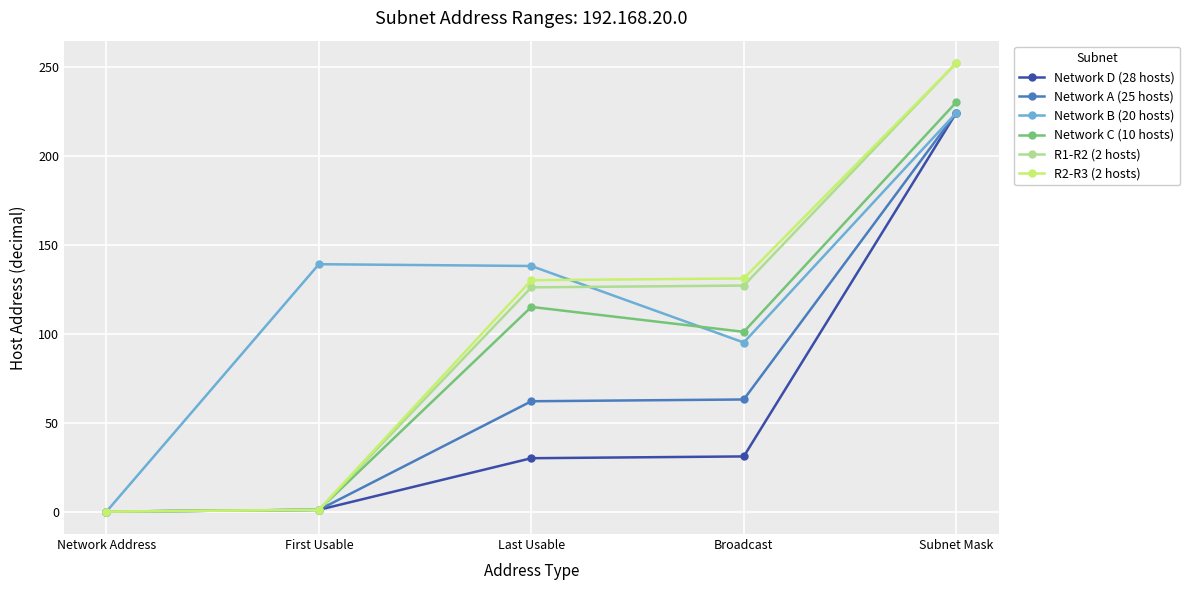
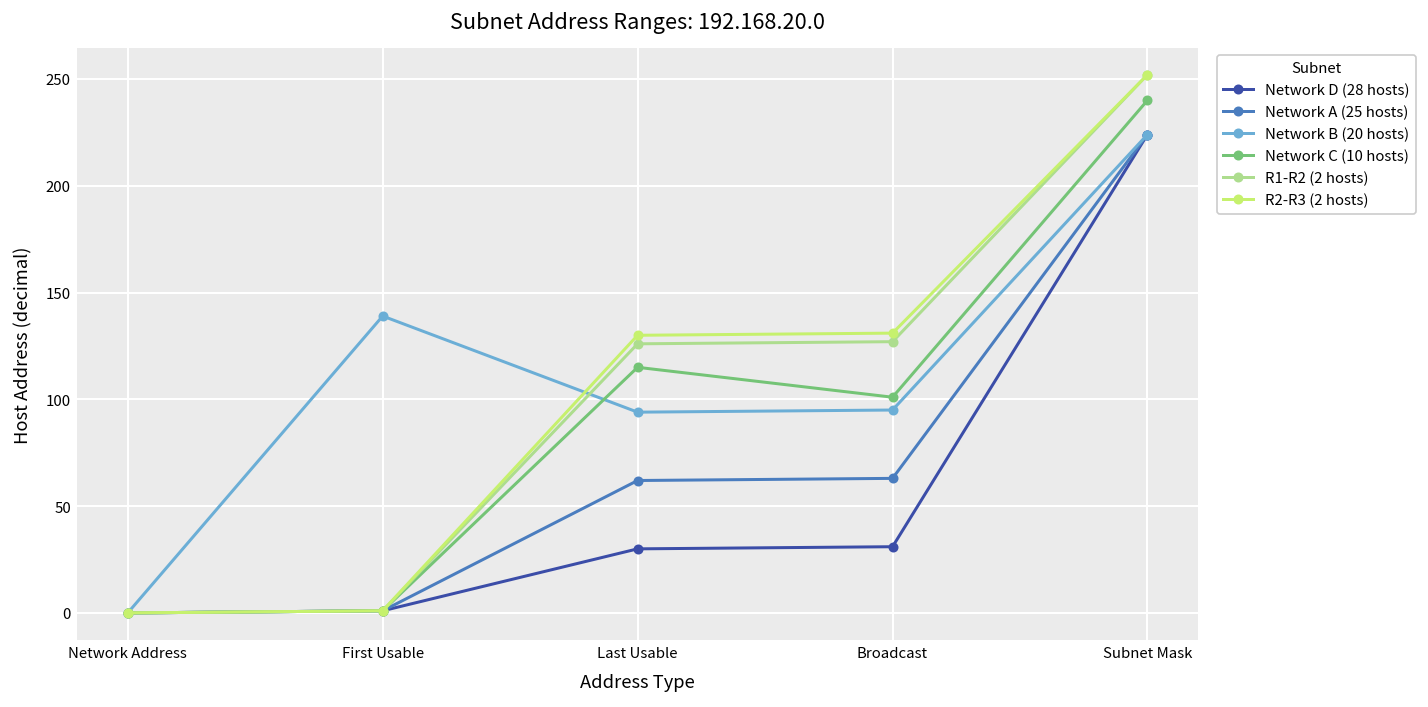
Network B (20 hosts), Last Usable: 138 -> 94
Network C (10 hosts), Subnet Mask: 230 -> 240
